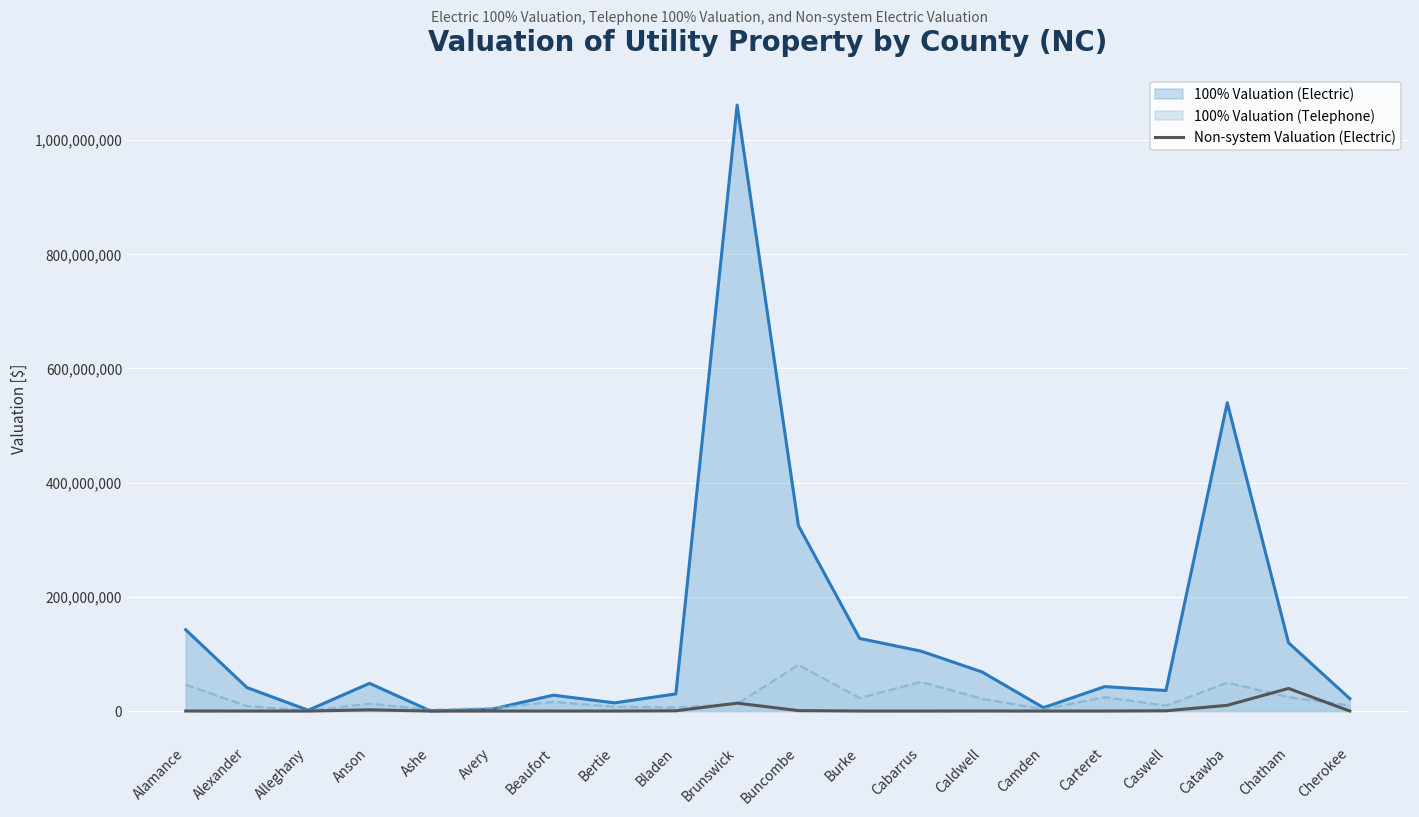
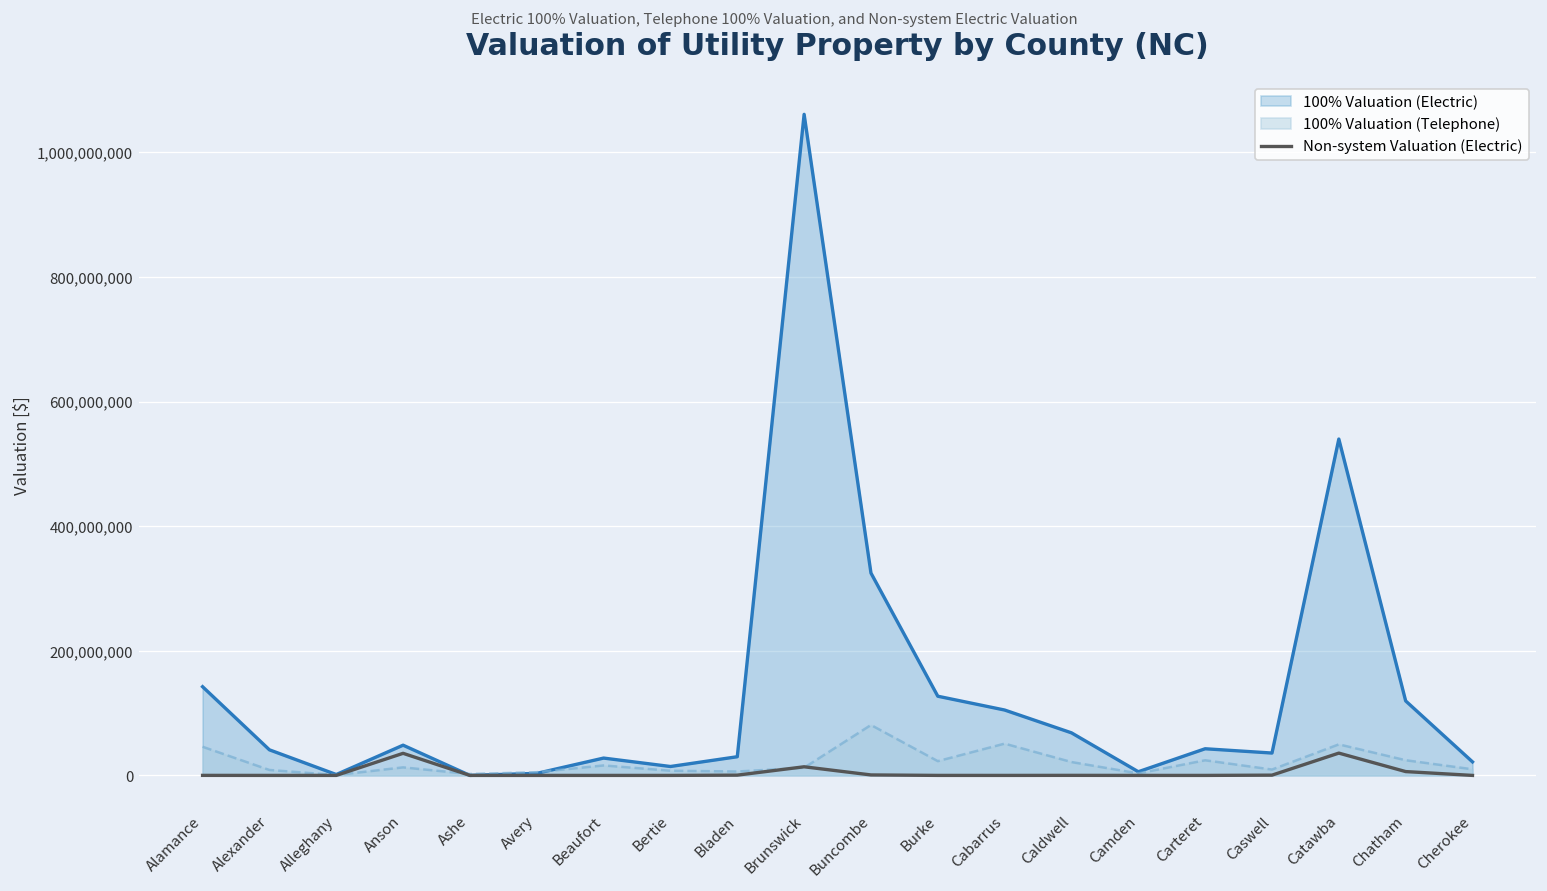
Non-system Valuation (Electric), Anson: 0 -> 40,000,000
Non-system Valuation (Electric), Catawba: 10,000,000 -> 40,000,000
Non-system Valuation (Electric), Chatham: 40,000,000 -> 10,000,000
